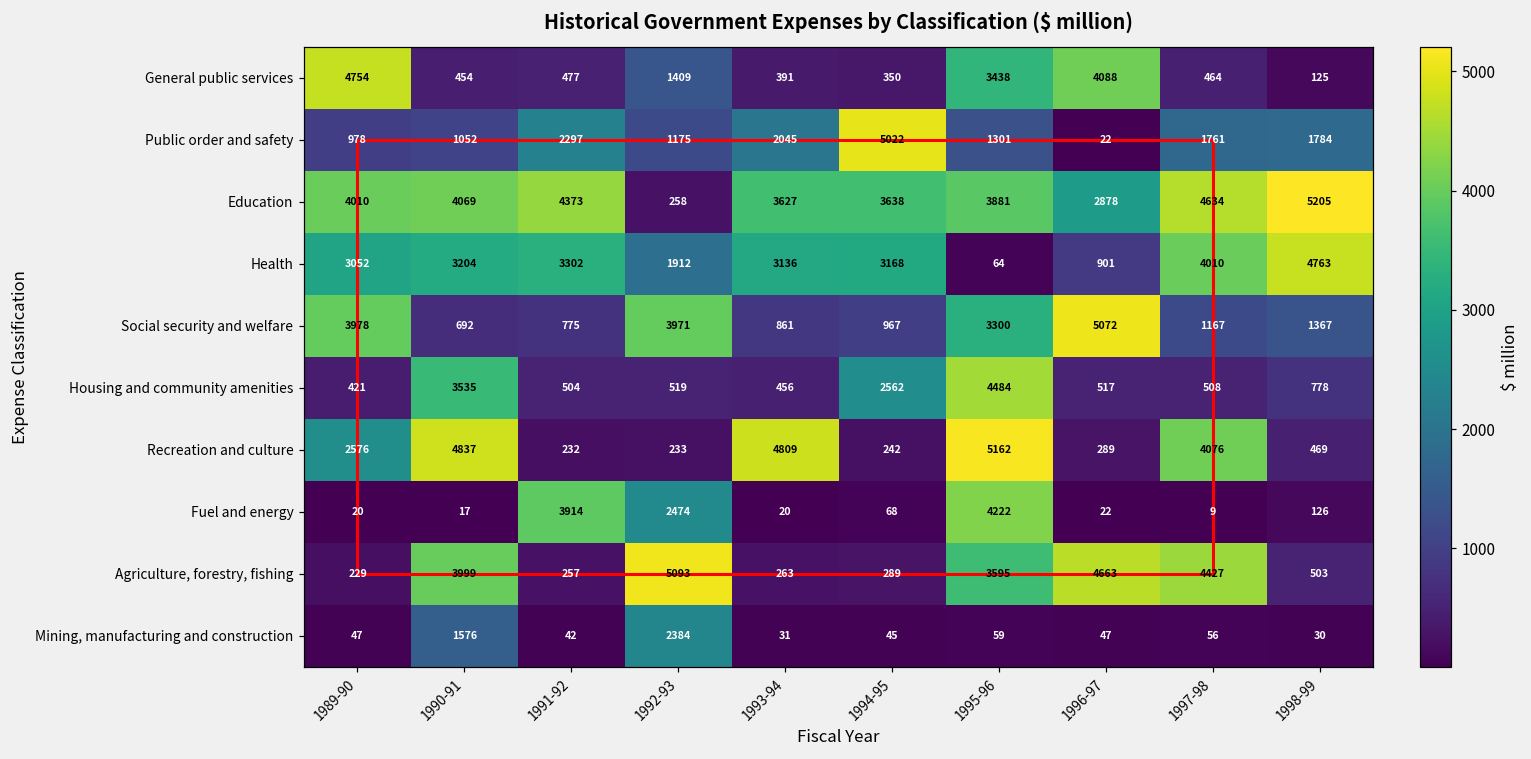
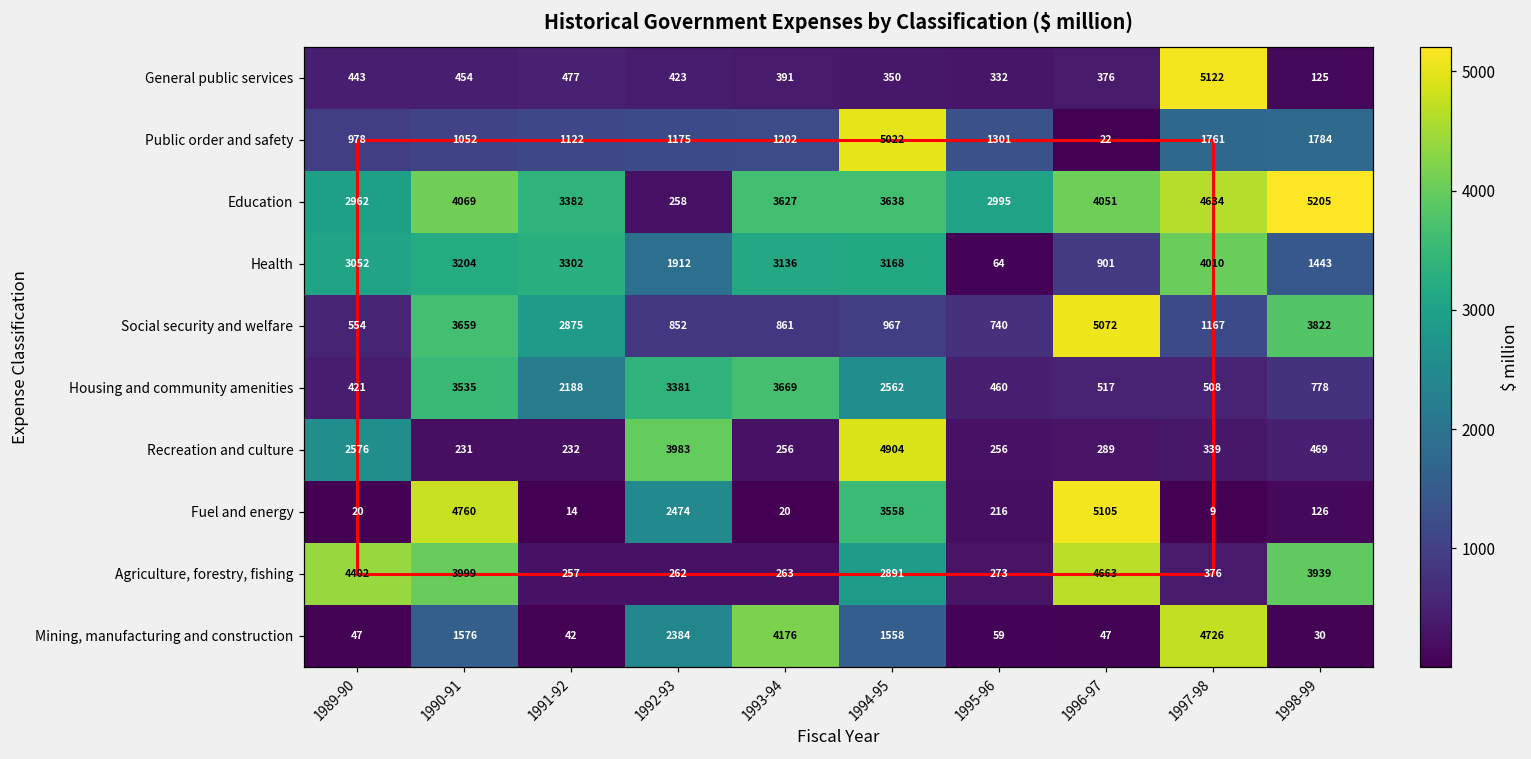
General public services, 1989-90: 4754 -> 443
General public services, 1992-93: 1409 -> 423
General public services, 1995-96: 3438 -> 332
General public services, 1996-97: 4088 -> 376
General public services, 1997-98: 464 -> 5122
Public order and safety, 1991-92: 2297 -> 1122
Public order and safety, 1993-94: 2045 -> 1202
Education, 1989-90: 4010 -> 2962
Education, 1991-92: 4373 -> 3382
Education, 1995-96: 3881 -> 2995
Education, 1996-97: 2878 -> 4051
Health, 1998-99: 4763 -> 1443
Social security and welfare, 1989-90: 3978 -> 554
Social security and welfare, 1990-91: 692 -> 3659
Social security and welfare, 1991-92: 775 -> 2875
Social security and welfare, 1992-93: 3971 -> 852
Social security and welfare, 1995-96: 3300 -> 740
Social security and welfare, 1998-99: 1367 -> 3822
Housing and community amenities, 1991-92: 504 -> 2188
Housing and community amenities, 1992-93: 519 -> 3381
Housing and community amenities, 1993-94: 456 -> 3669
Housing and community amenities, 1995-96: 4484 -> 460
Recreation and culture, 1990-91: 4837 -> 231
Recreation and culture, 1992-93: 233 -> 3983
Recreation and culture, 1993-94: 4809 -> 256
Recreation and culture, 1994-95: 242 -> 4904
Recreation and culture, 1995-96: 5162 -> 256
Recreation and culture, 1997-98: 4076 -> 339
Fuel and energy, 1990-91: 17 -> 4760
Fuel and energy, 1991-92: 3914 -> 14
Fuel and energy, 1994-95: 68 -> 3558
Fuel and energy, 1995-96: 4222 -> 216
Fuel and energy, 1996-97: 22 -> 5105
Agriculture, forestry, fishing, 1989-90: 229 -> 4402
Agriculture, forestry, fishing, 1992-93: 5093 -> 262
Agriculture, forestry, fishing, 1994-95: 289 -> 2891
Agriculture, forestry, fishing, 1995-96: 3595 -> 273
Agriculture, forestry, fishing, 1997-98: 4427 -> 376
Agriculture, forestry, fishing, 1998-99: 503 -> 3939
Mining, manufacturing and construction, 1993-94: 31 -> 4176
Mining, manufacturing and construction, 1994-95: 45 -> 1558
Mining, manufacturing and construction, 1997-98: 56 -> 4726
